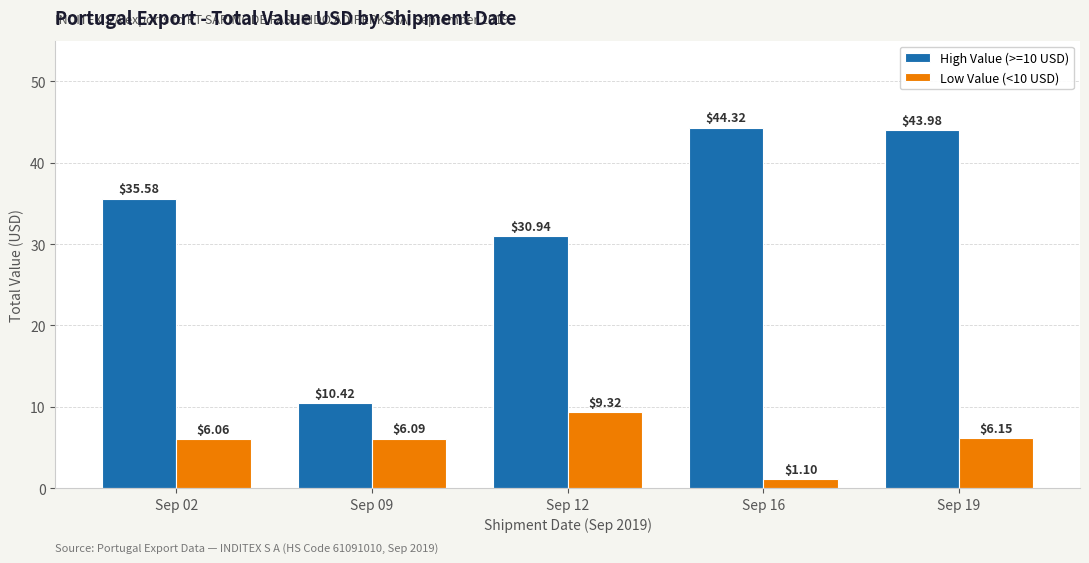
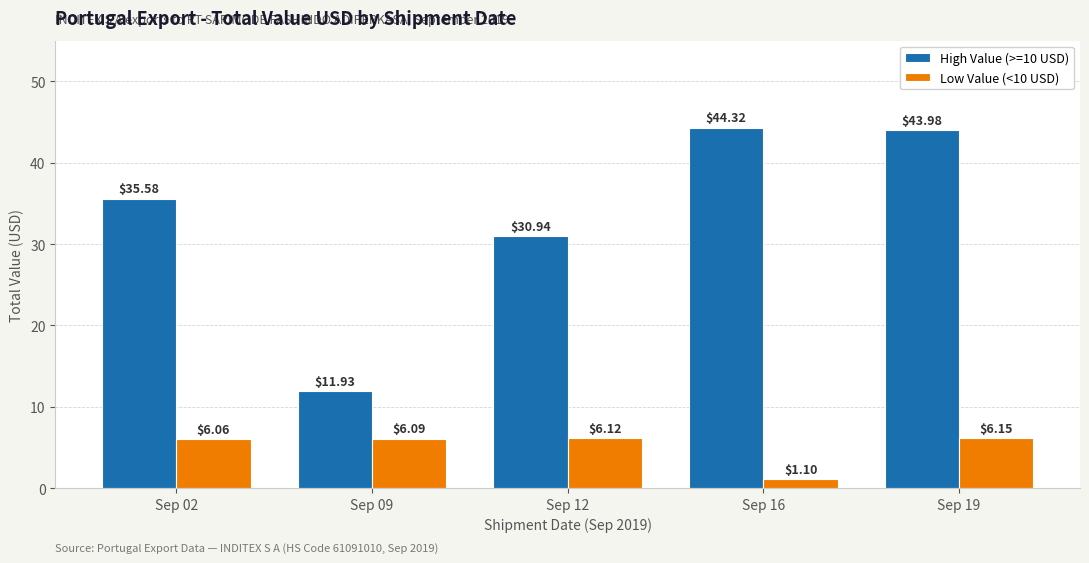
High Value (>=10 USD), Sep 09: $10.42 -> $11.93
Low Value (<10 USD), Sep 12: $9.32 -> $6.12
